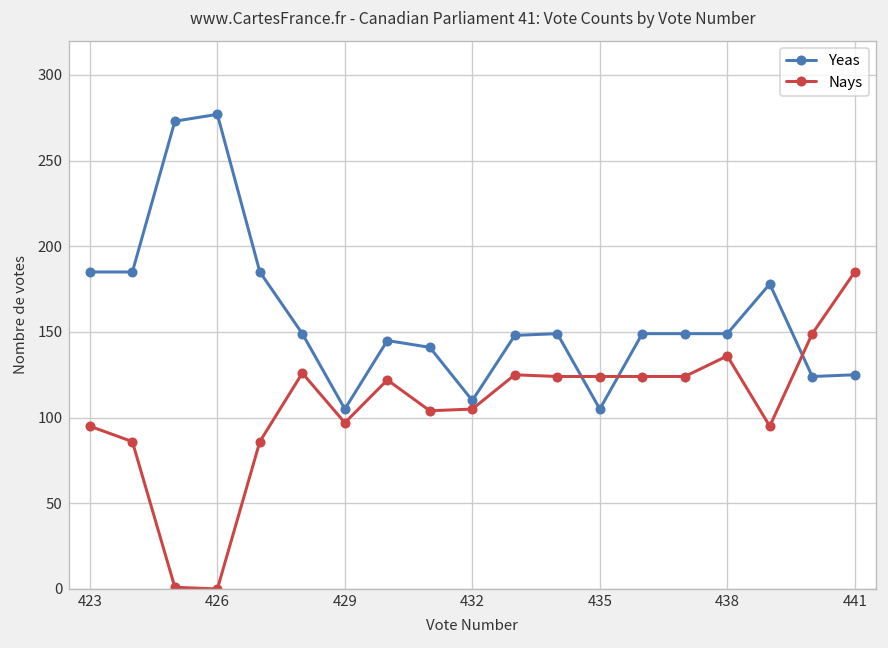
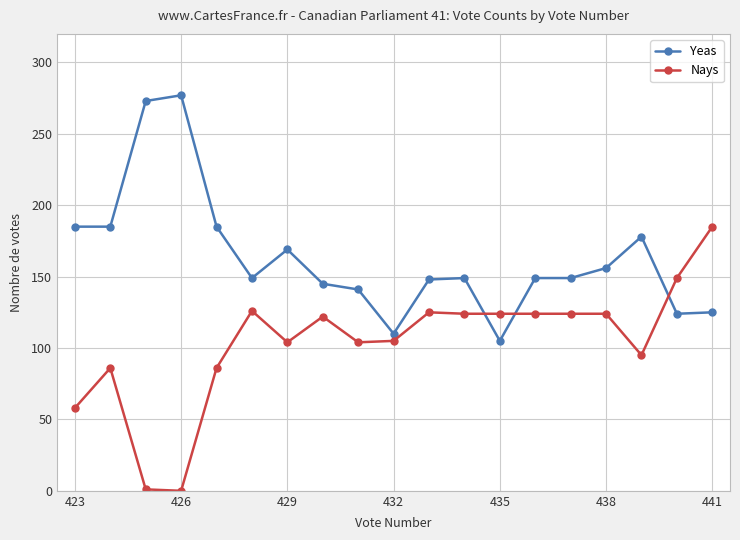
Nays, 423: 95 -> 58
Yeas, 429: 105 -> 169
Nays, 429: 97 -> 104
Yeas, 438: 149 -> 156
Nays, 438: 136 -> 124
